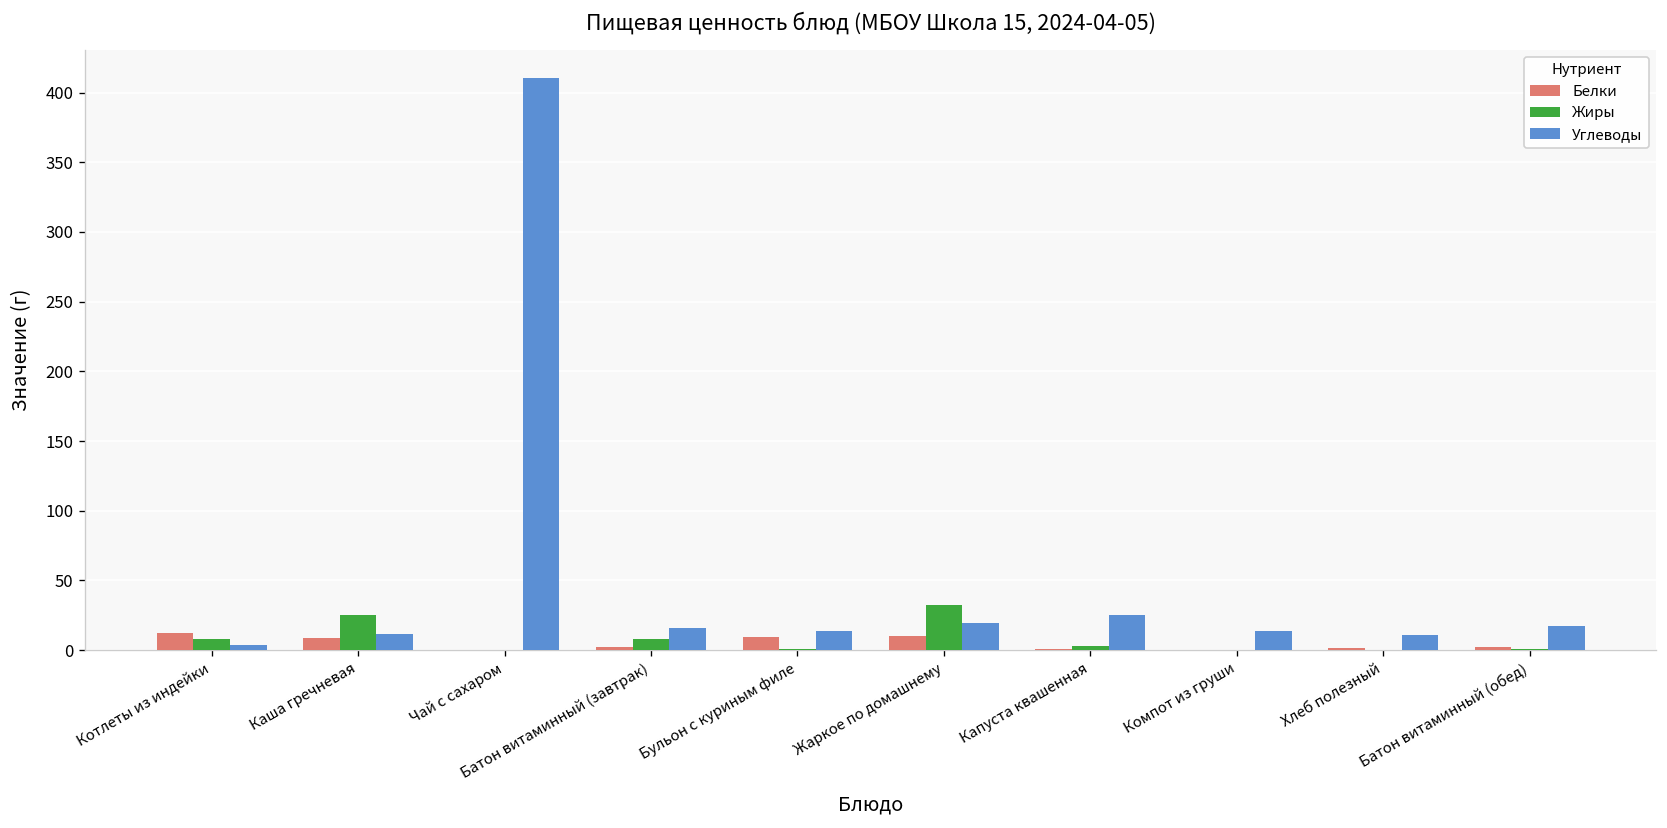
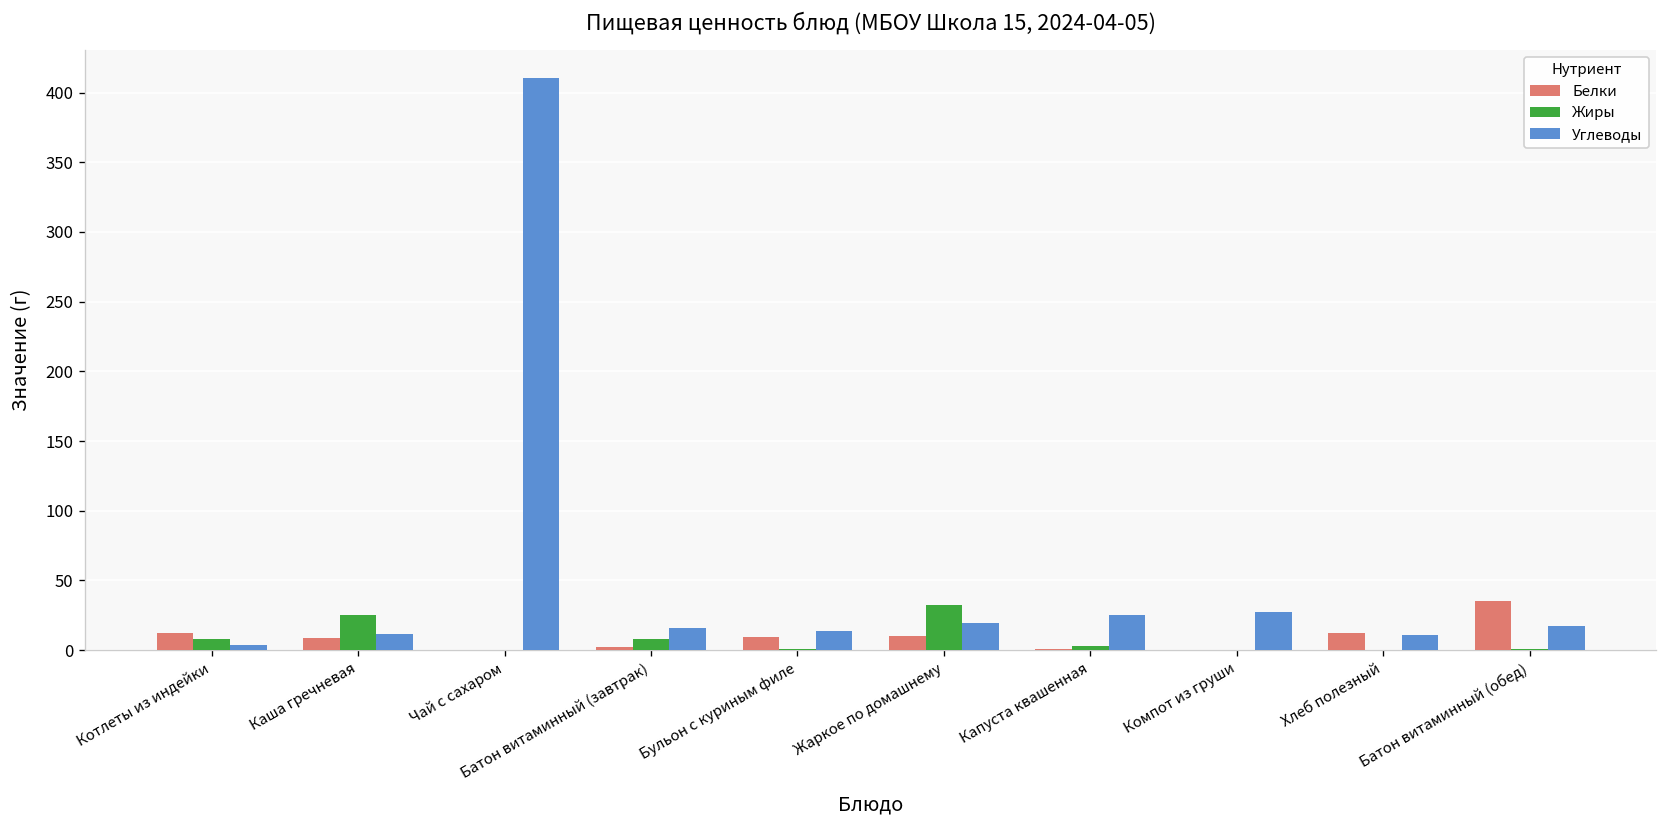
Углеводы, Компот из груши: 14 -> 27
Белки, Хлеб полезный: 2 -> 12
Белки, Батон витаминный (обед): 2 -> 35
